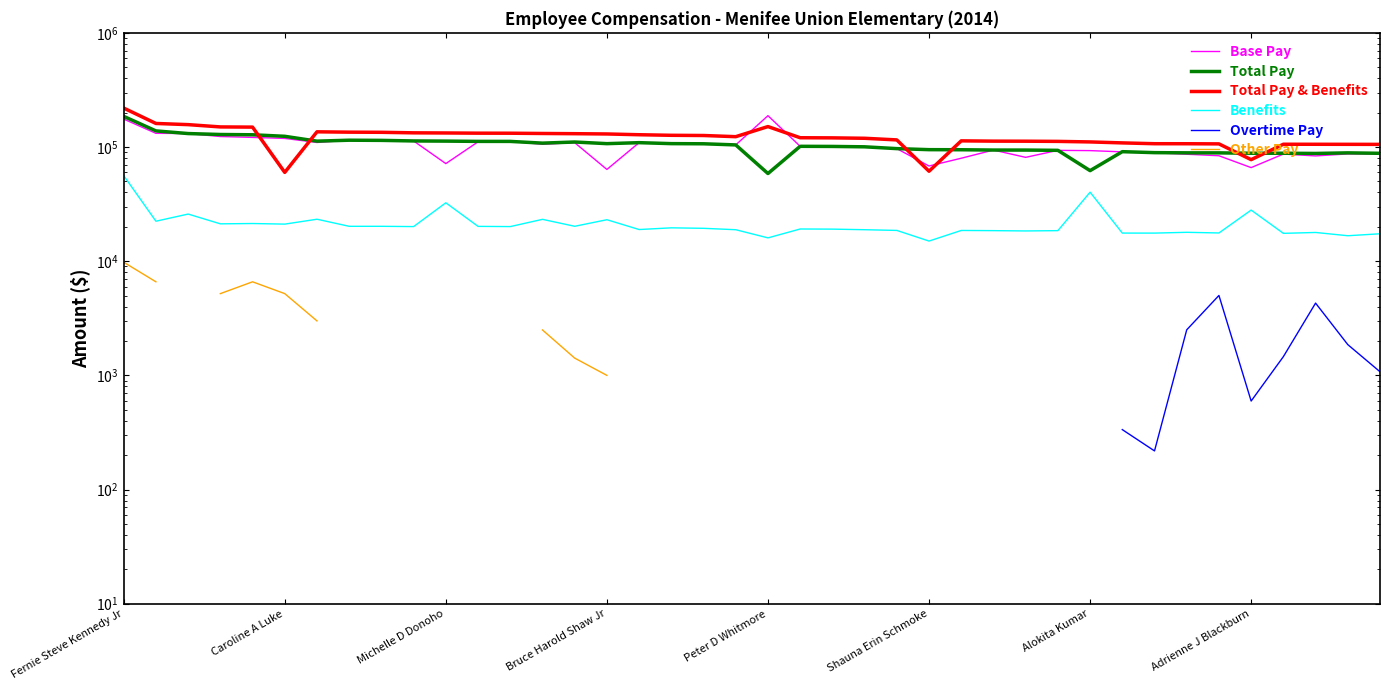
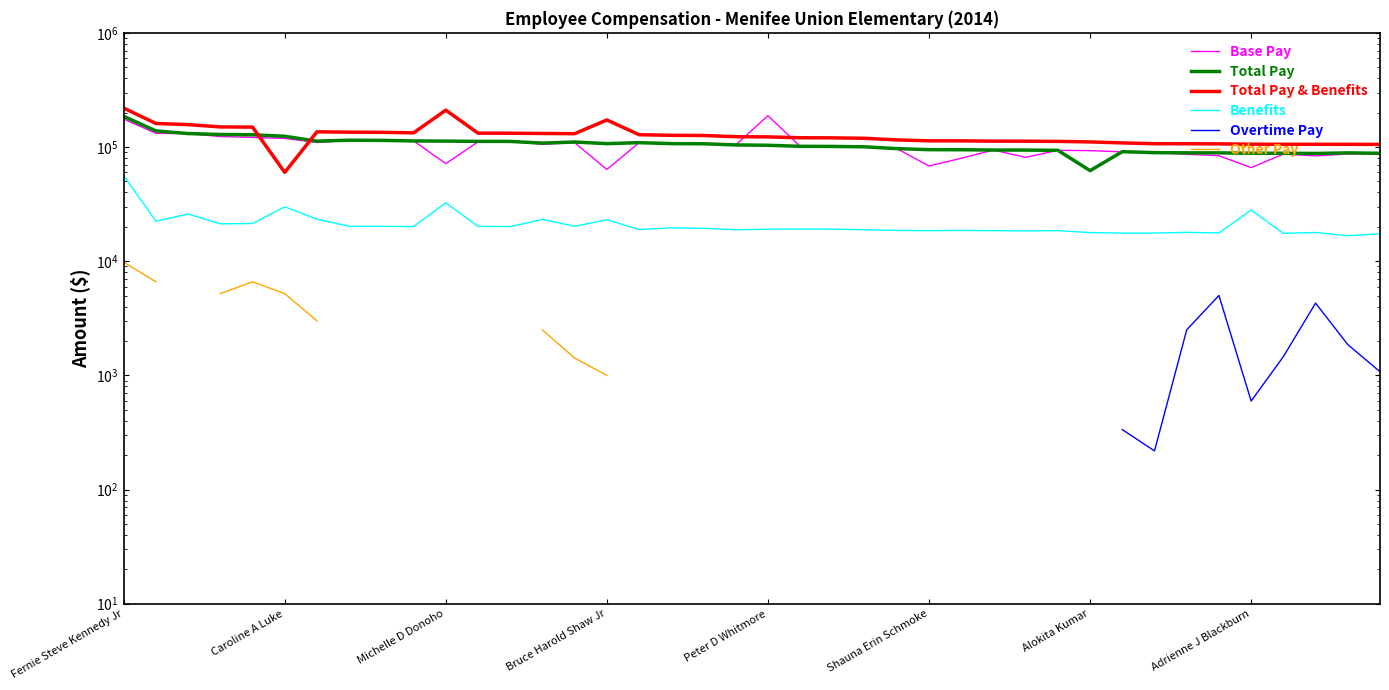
Benefits, Caroline A Luke: 21000 -> 30000
Total Pay & Benefits, Michelle D Donoho: 130000 -> 210000
Total Pay & Benefits, Bruce Harold Shaw Jr: 130000 -> 170000
Total Pay, Peter D Whitmore: 60000 -> 100000
Total Pay & Benefits, Peter D Whitmore: 150000 -> 120000
Benefits, Peter D Whitmore: 16000 -> 19000
Total Pay & Benefits, Shauna Erin Schmoke: 60000 -> 110000
Benefits, Shauna Erin Schmoke: 15000 -> 19000
Benefits, Alokita Kumar: 40000 -> 18000
Total Pay & Benefits, Adrienne J Blackburn: 80000 -> 110000
